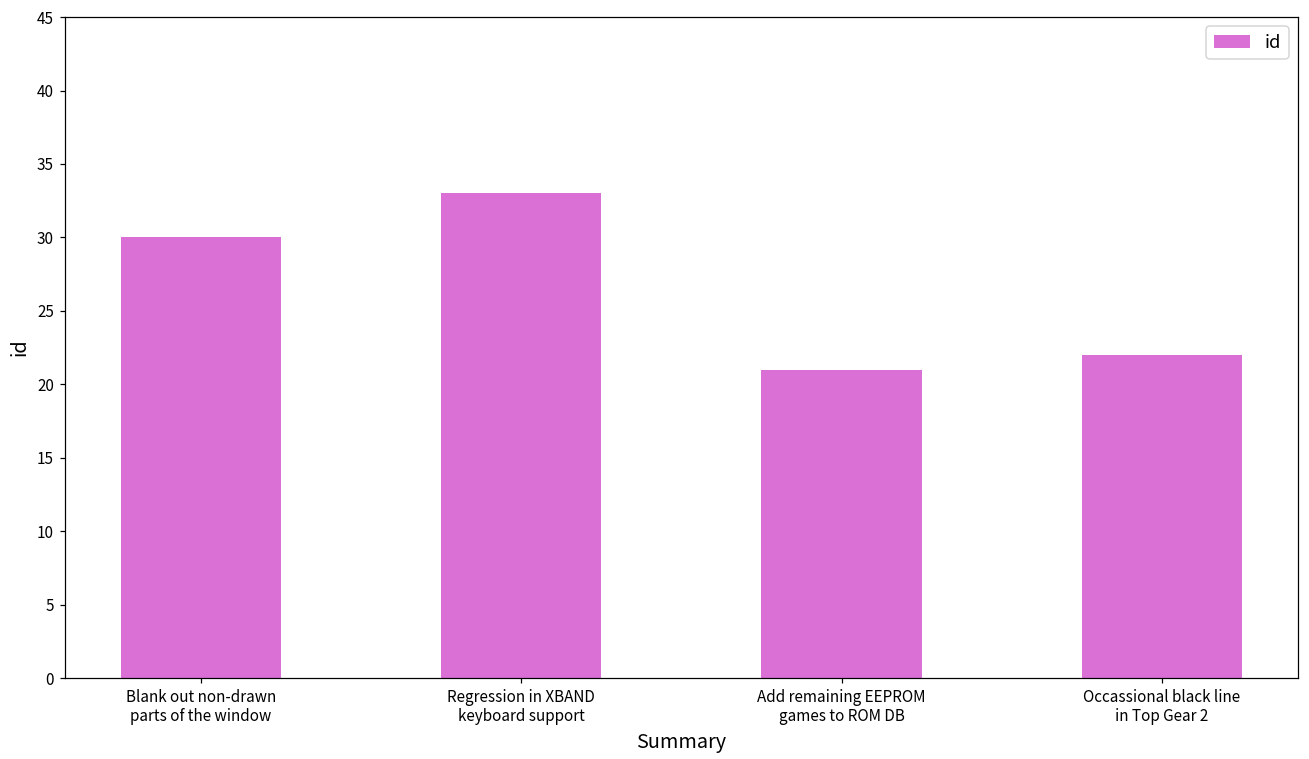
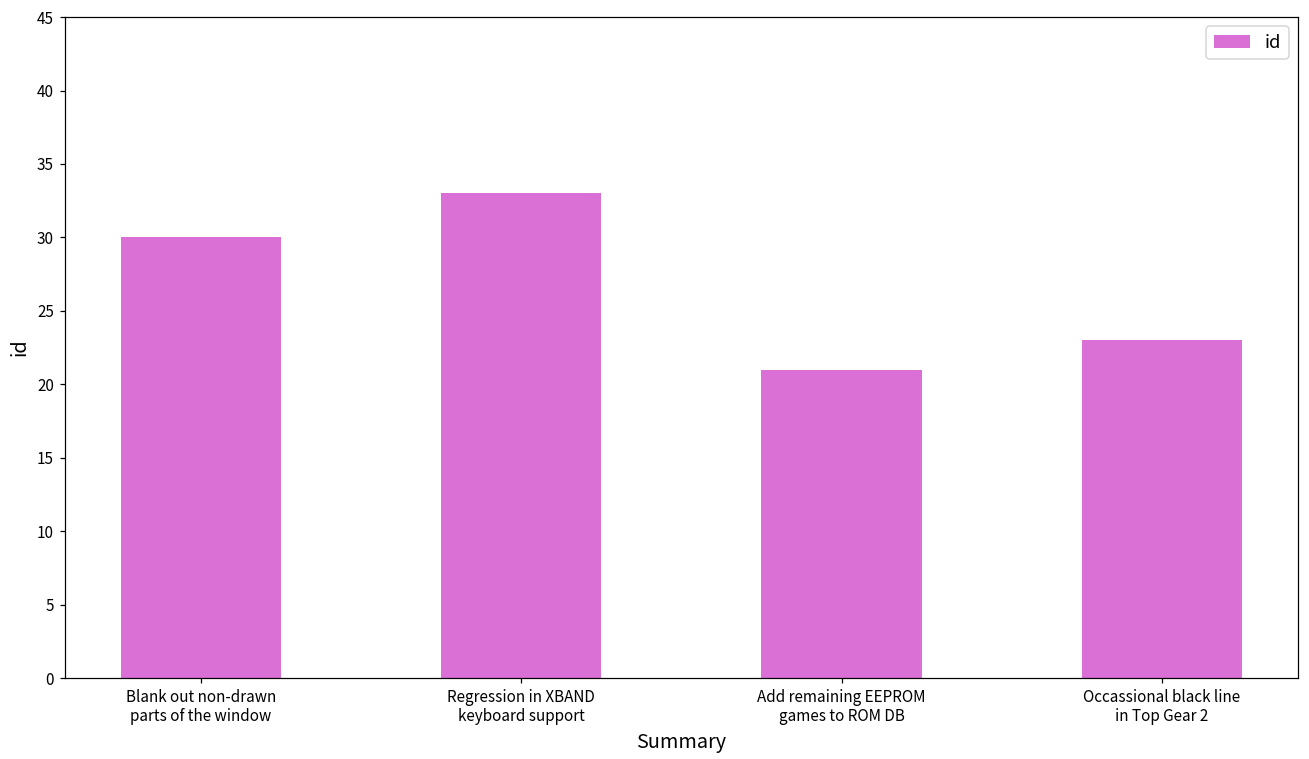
Occassional black line in Top Gear 2: 22 -> 23
